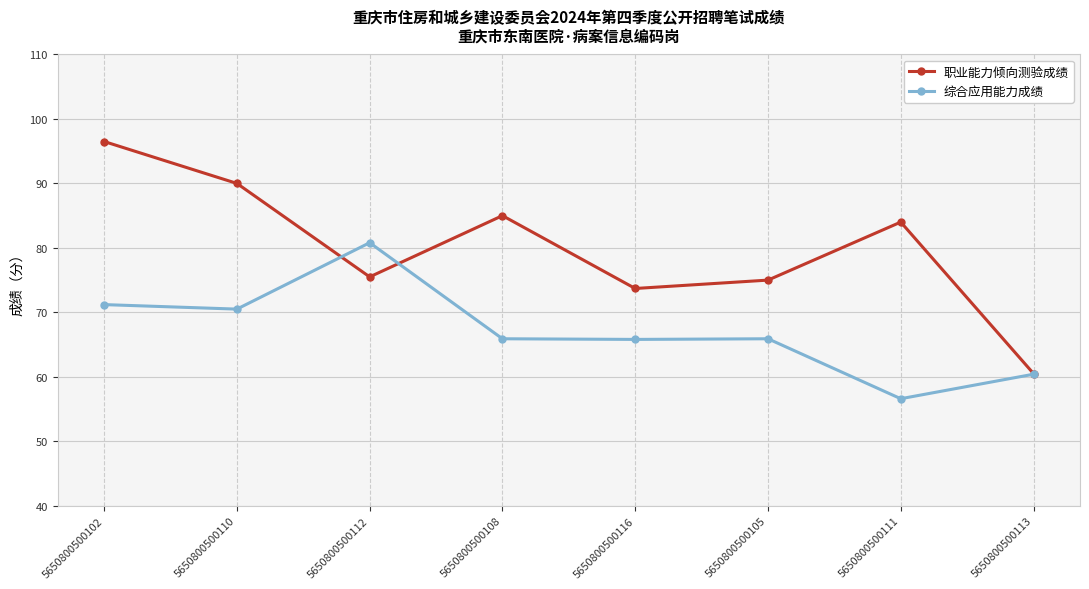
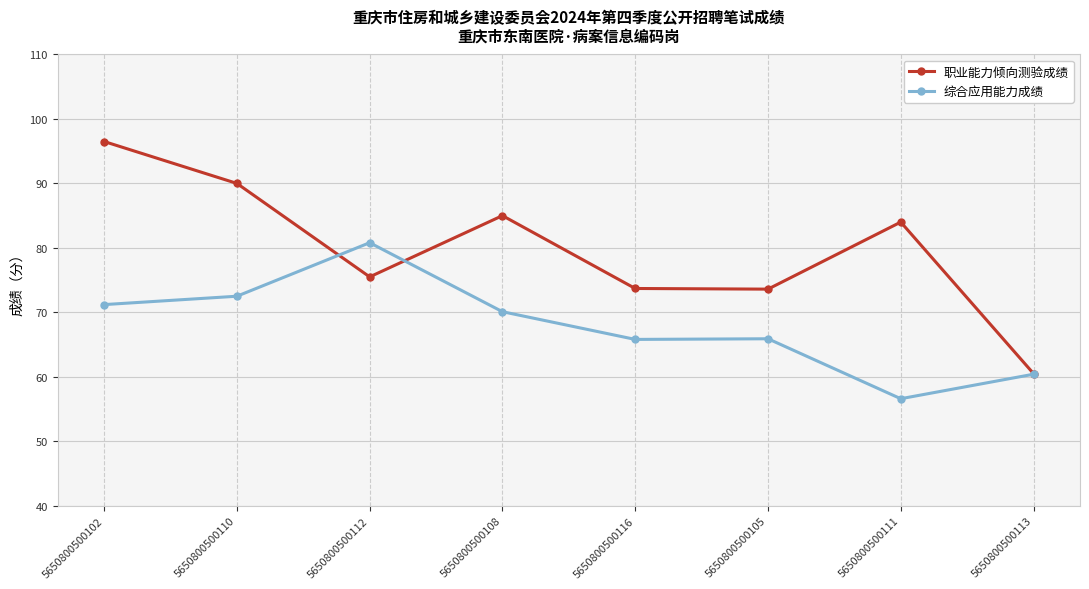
综合应用能力成绩, 5650800500110: 71 -> 73
综合应用能力成绩, 5650800500108: 66 -> 70
职业能力倾向测验成绩, 5650800500105: 75 -> 74
